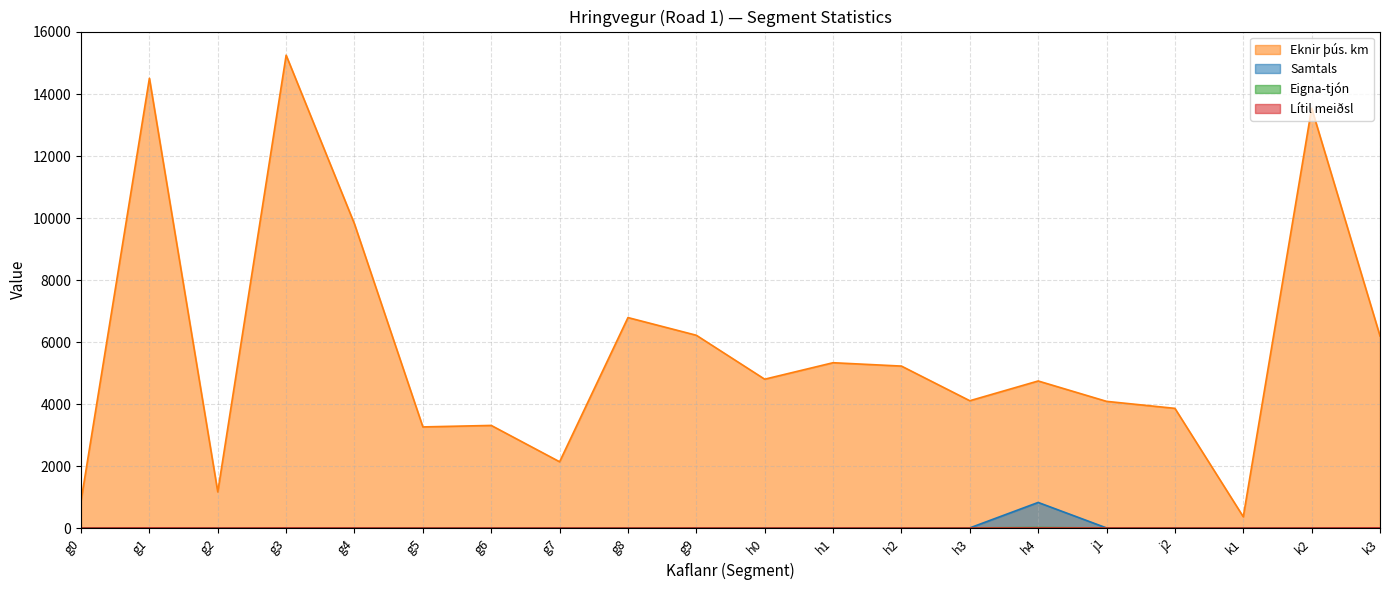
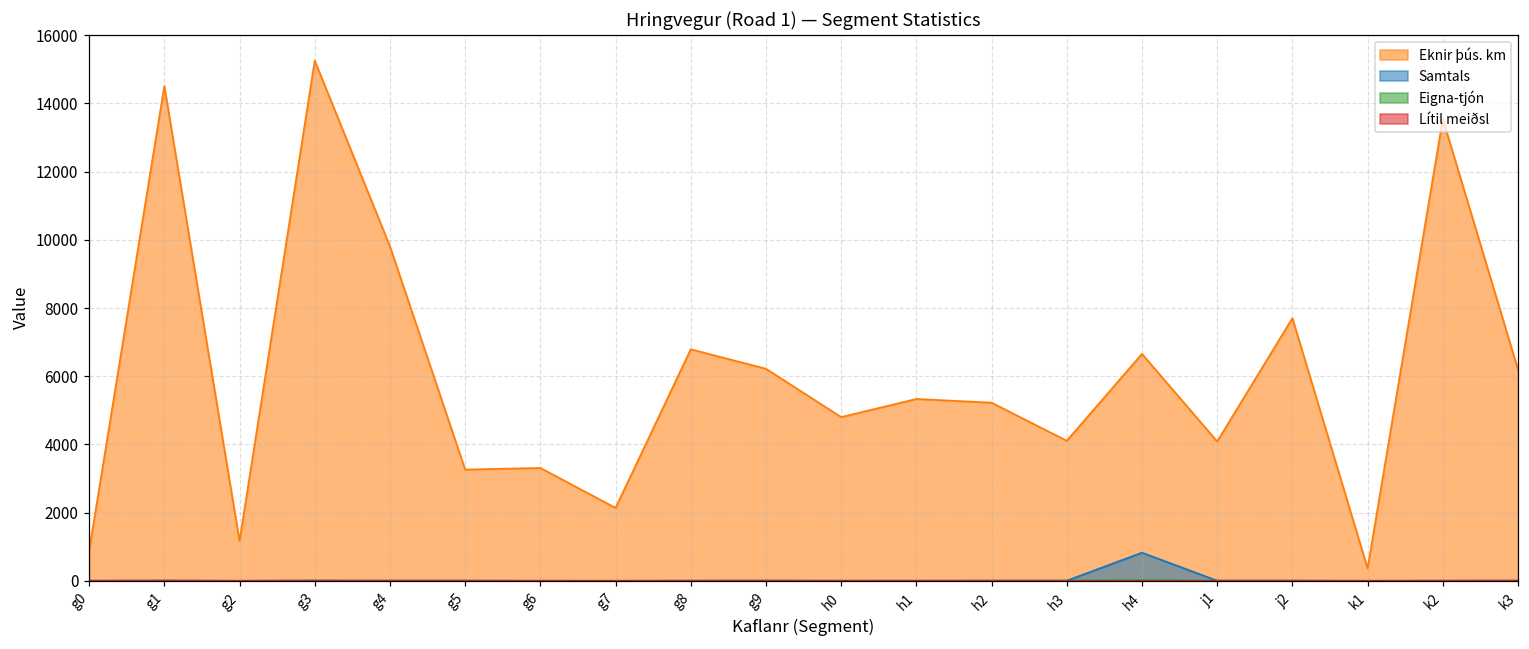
Eknir þús. km, h4: 4700 -> 6700
Eknir þús. km, j2: 3900 -> 7700
